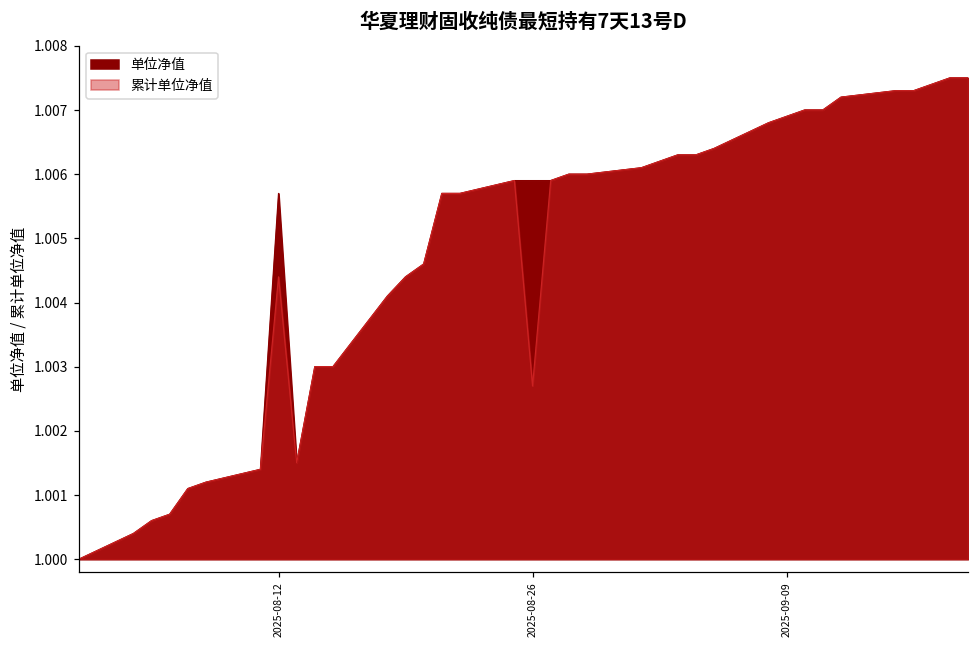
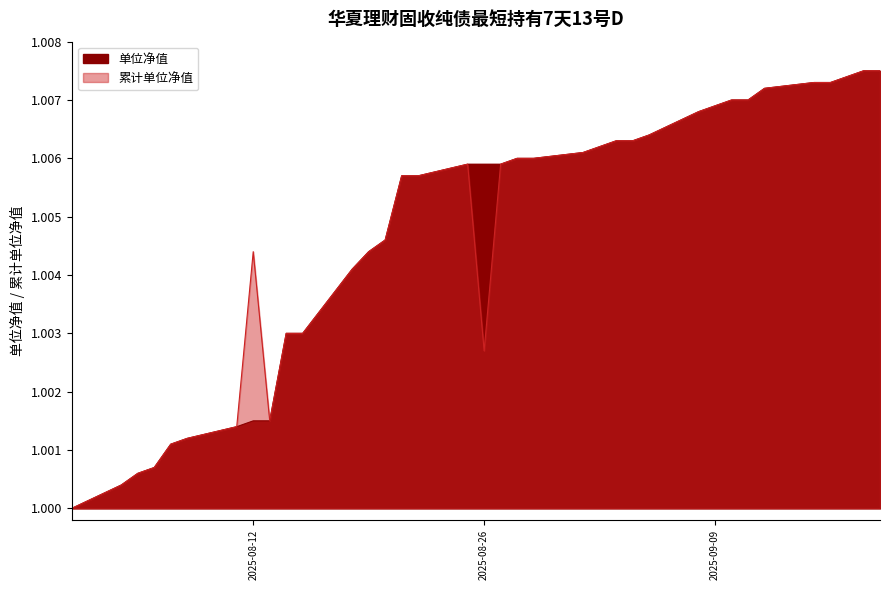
单位净值, 2025-08-12: 1.0057 -> 1.0015
